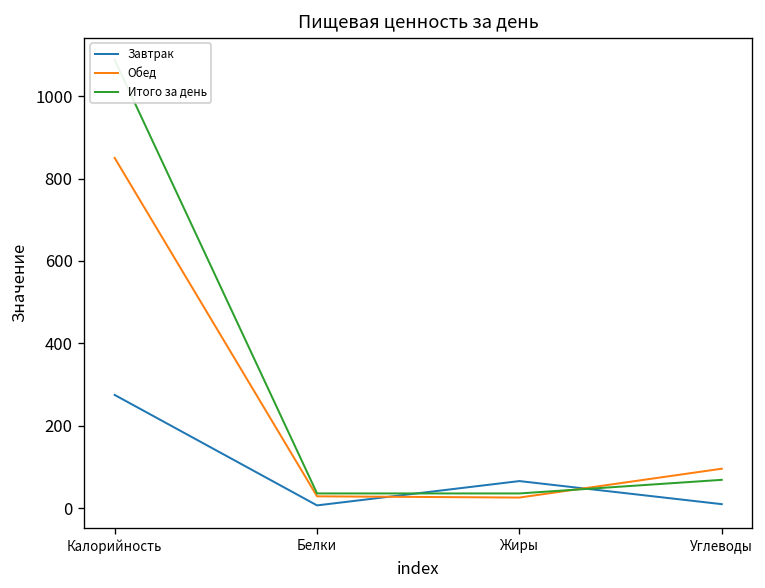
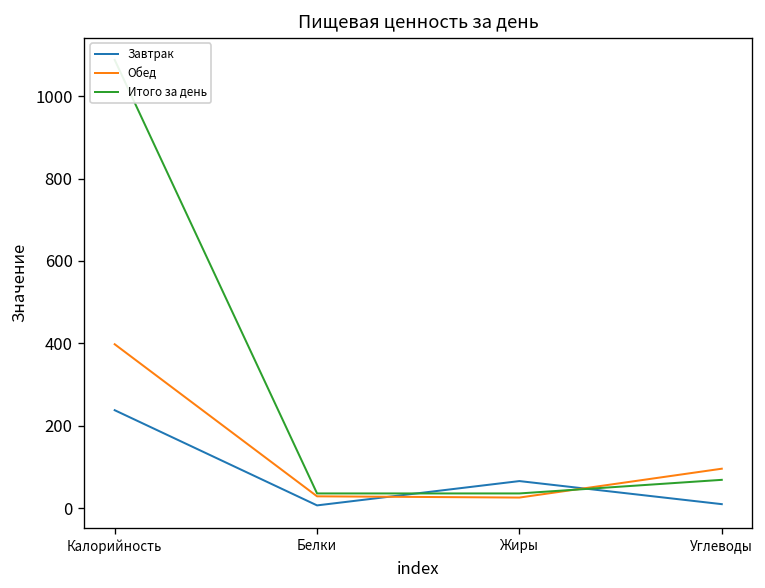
Завтрак, Калорийность: 280 -> 240
Обед, Калорийность: 850 -> 400
